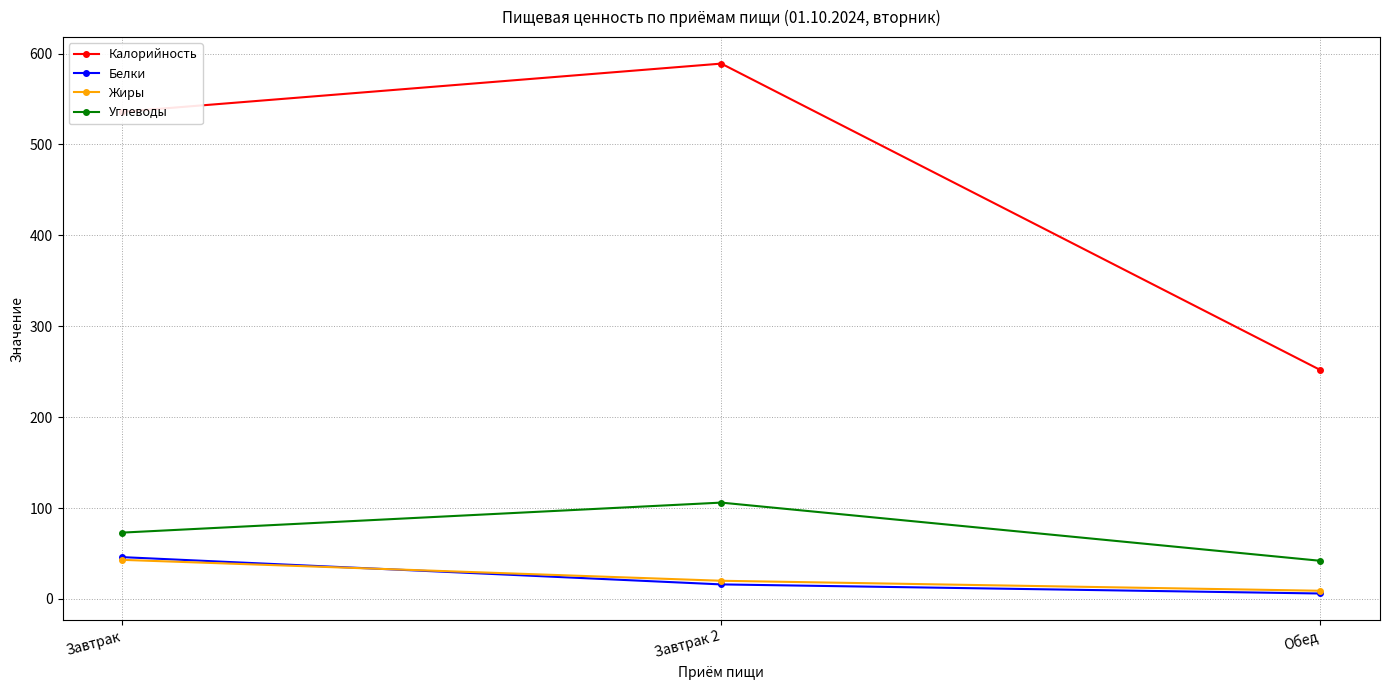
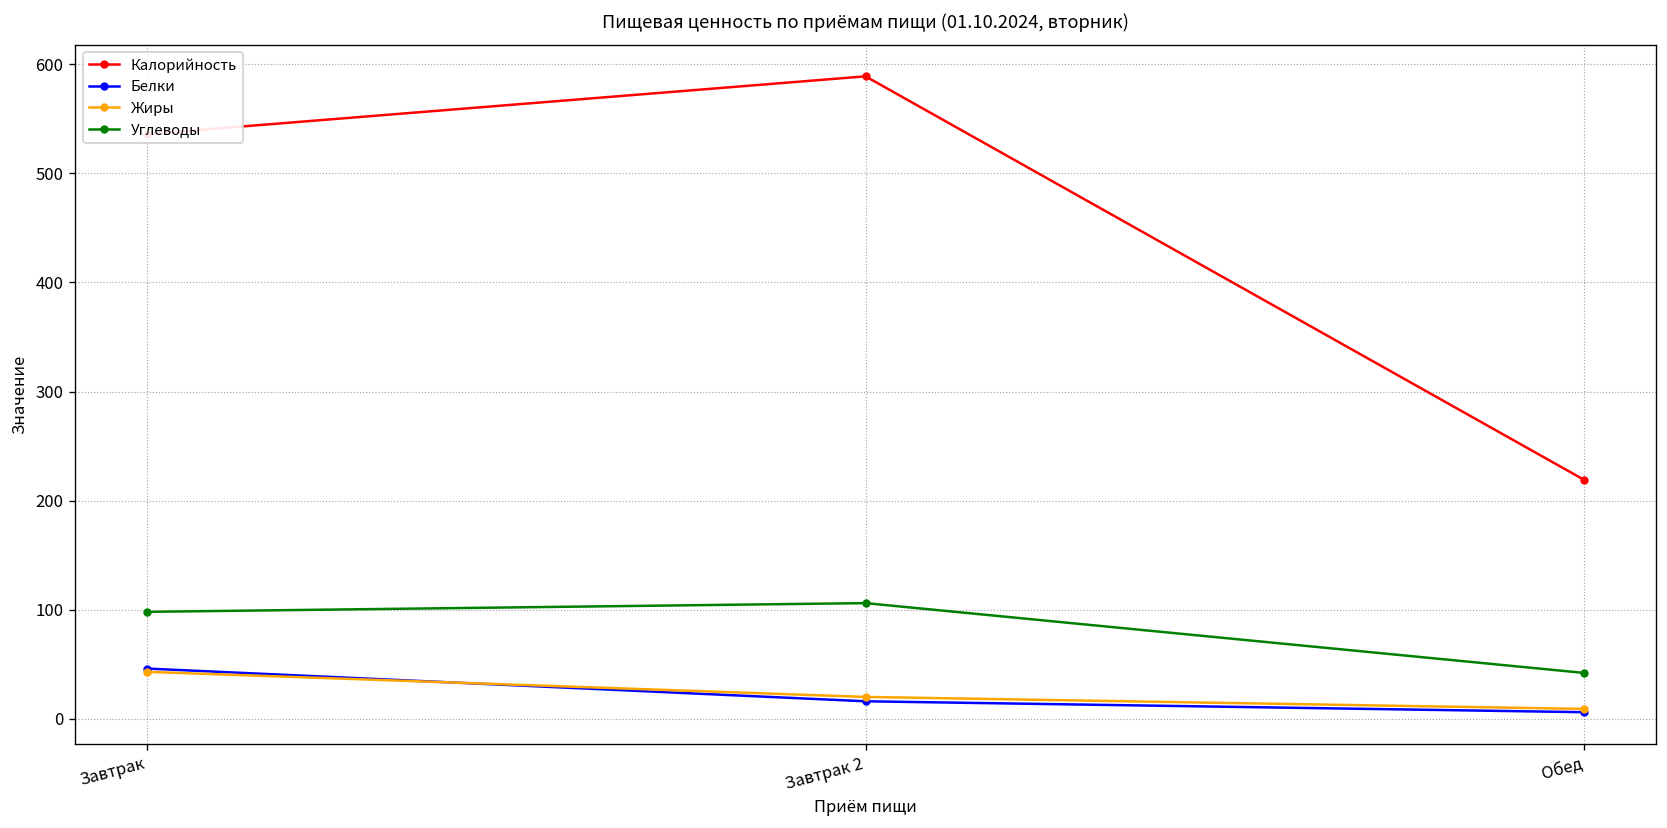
Углеводы, Завтрак: 70 -> 100
Калорийность, Обед: 250 -> 220
